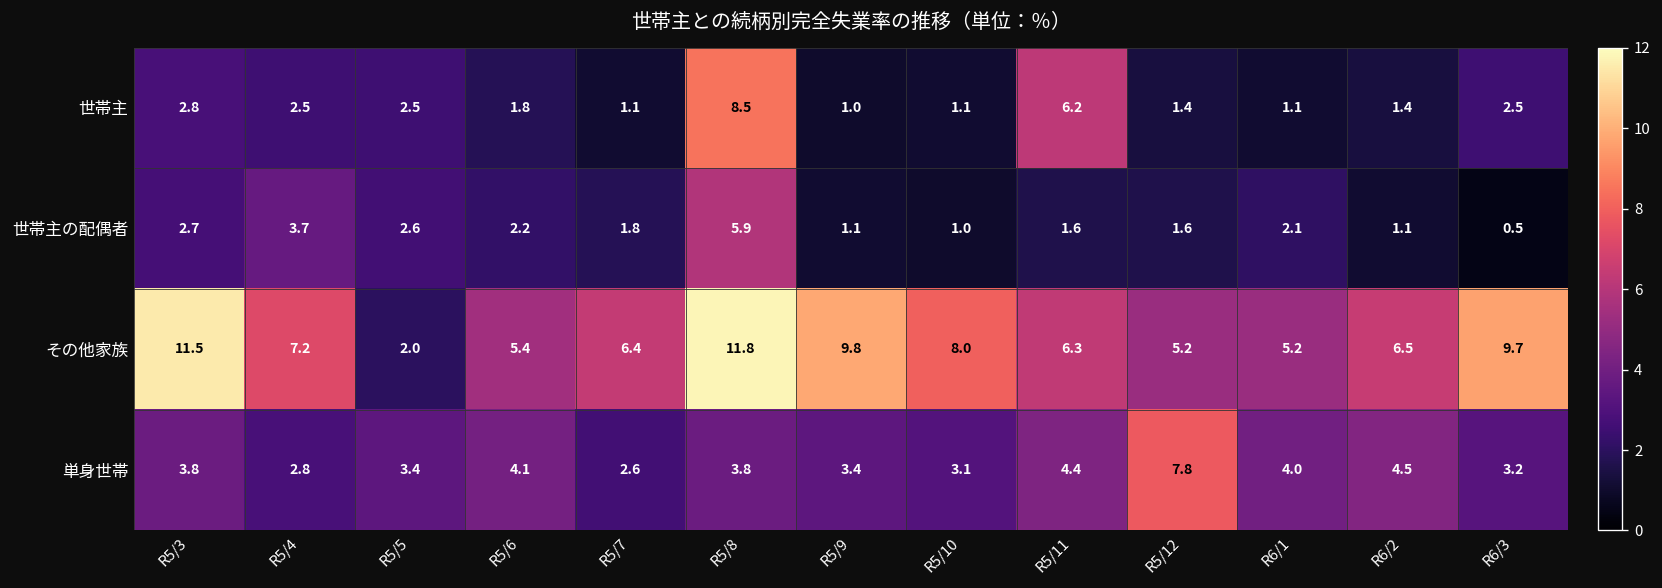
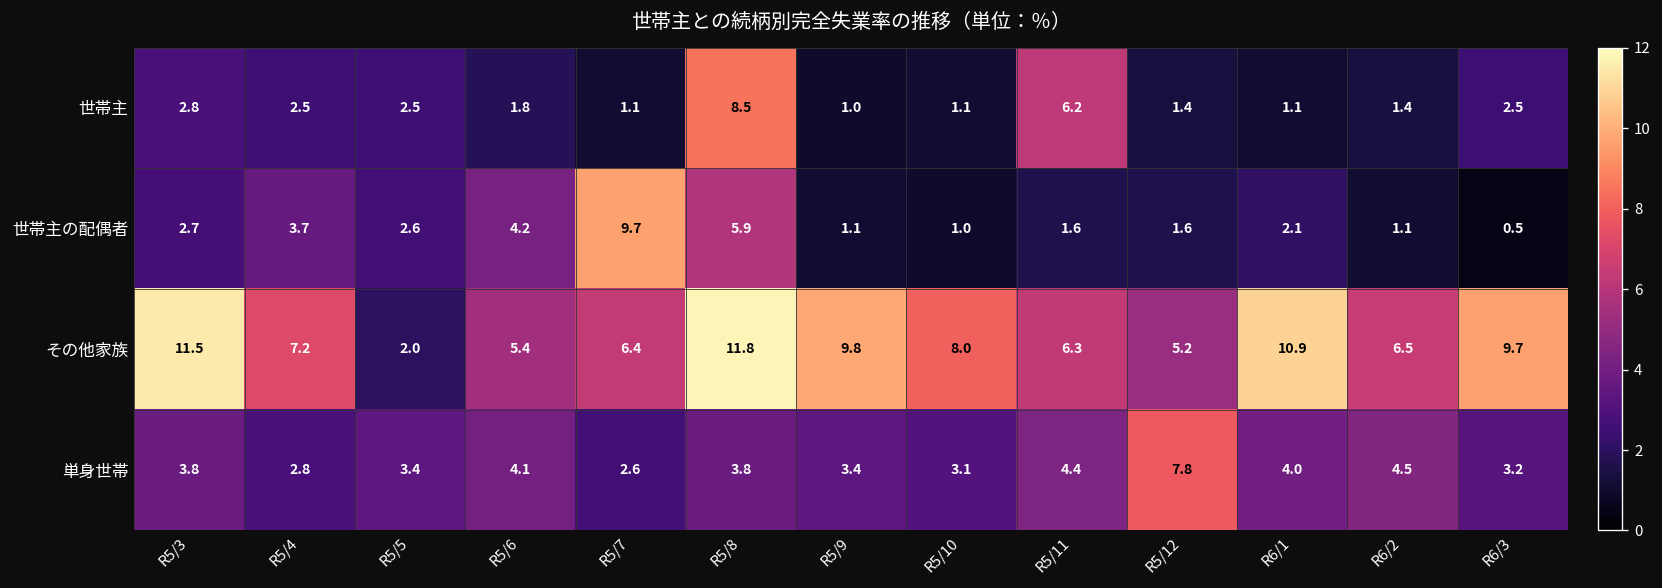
世帯主の配偶者, R5/6: 2.2 -> 4.2
世帯主の配偶者, R5/7: 1.8 -> 9.7
その他家族, R6/1: 5.2 -> 10.9
